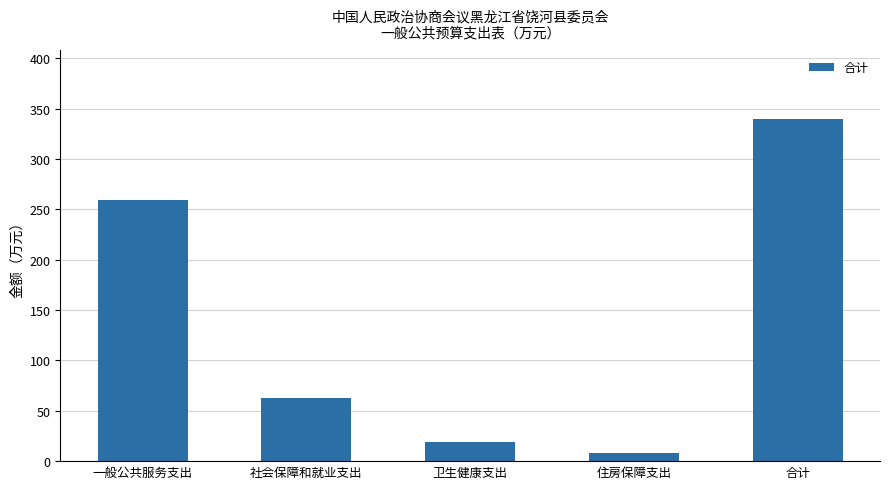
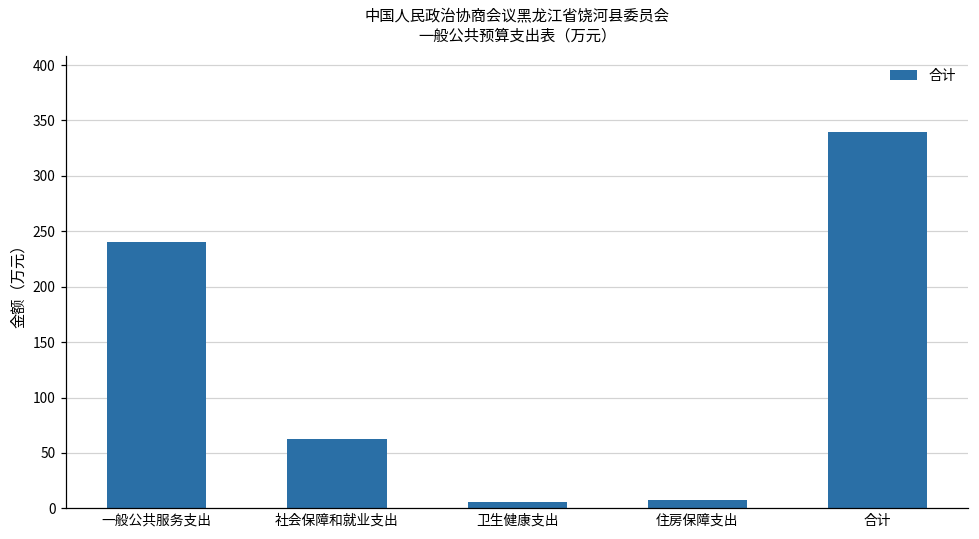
一般公共服务支出: 260 -> 240
卫生健康支出: 19 -> 6
